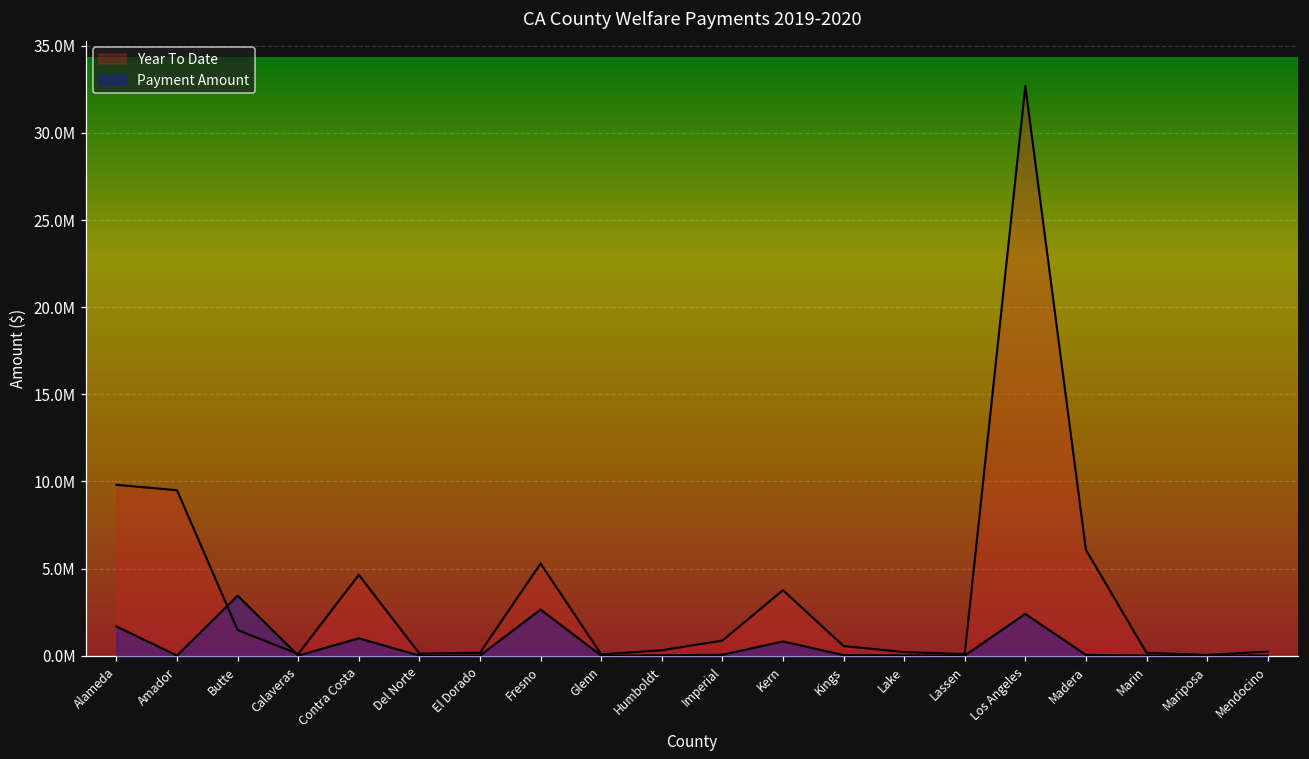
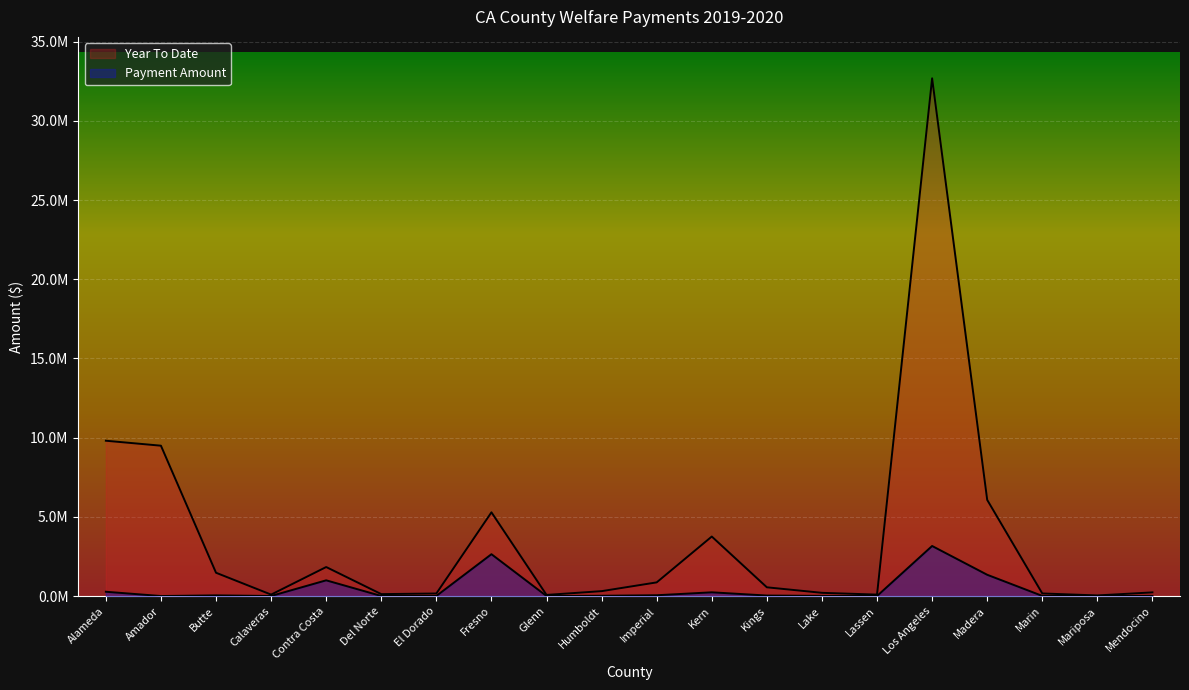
Payment Amount, Alameda: 1700000 -> 300000
Payment Amount, Butte: 3400000 -> 0
Year To Date, Contra Costa: 4600000 -> 1800000
Payment Amount, Kern: 800000 -> 200000
Payment Amount, Los Angeles: 2400000 -> 3200000
Payment Amount, Madera: 0 -> 1300000
